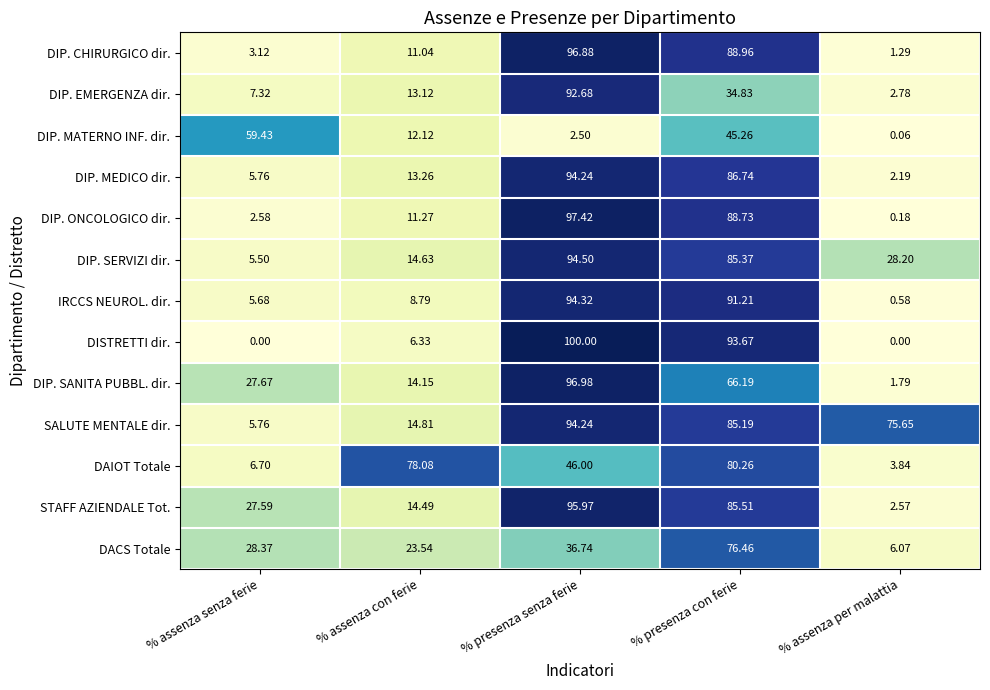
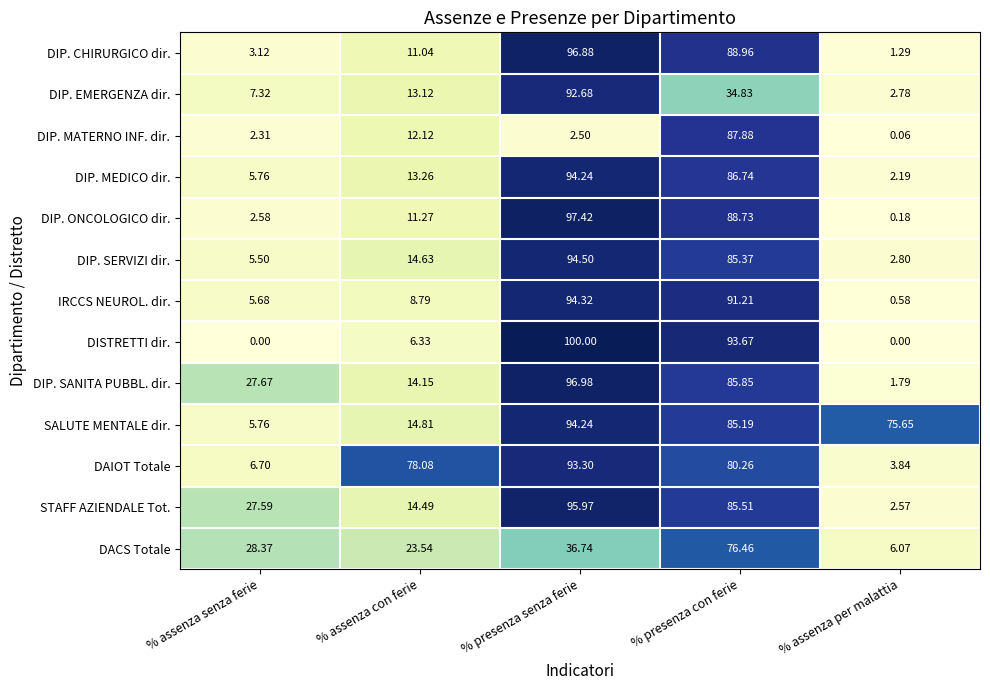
DIP. MATERNO INF. dir., % assenza senza ferie: 59.43 -> 2.31
DIP. MATERNO INF. dir., % presenza con ferie: 45.26 -> 87.88
DIP. SERVIZI dir., % assenza per malattia: 28.20 -> 2.80
DIP. SANITA PUBBL. dir., % presenza con ferie: 66.19 -> 85.85
DAIOT Totale, % presenza senza ferie: 46.00 -> 93.30
